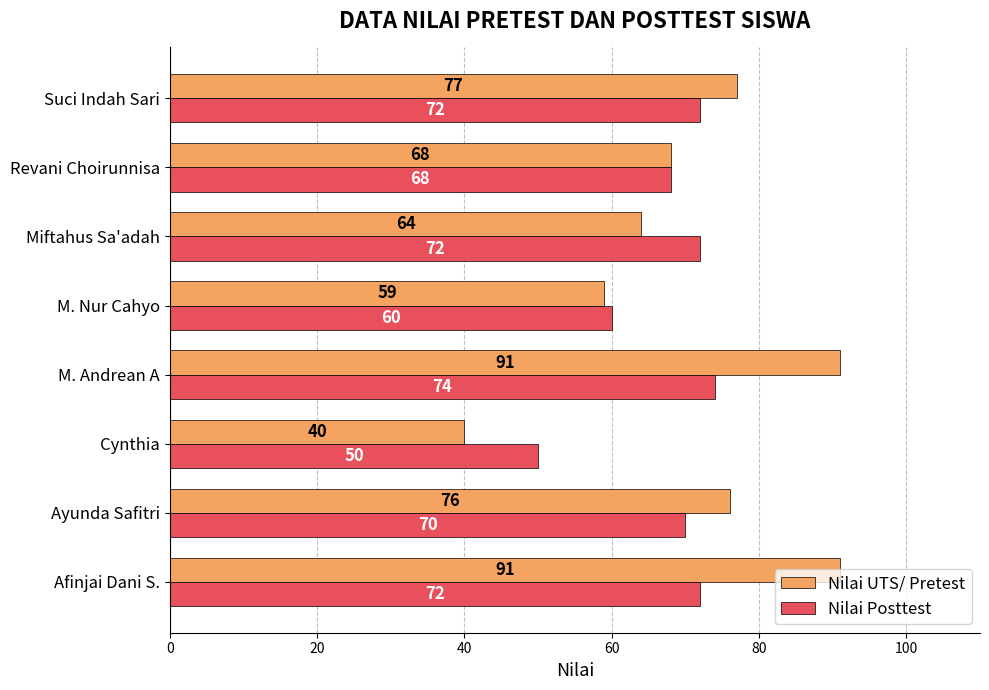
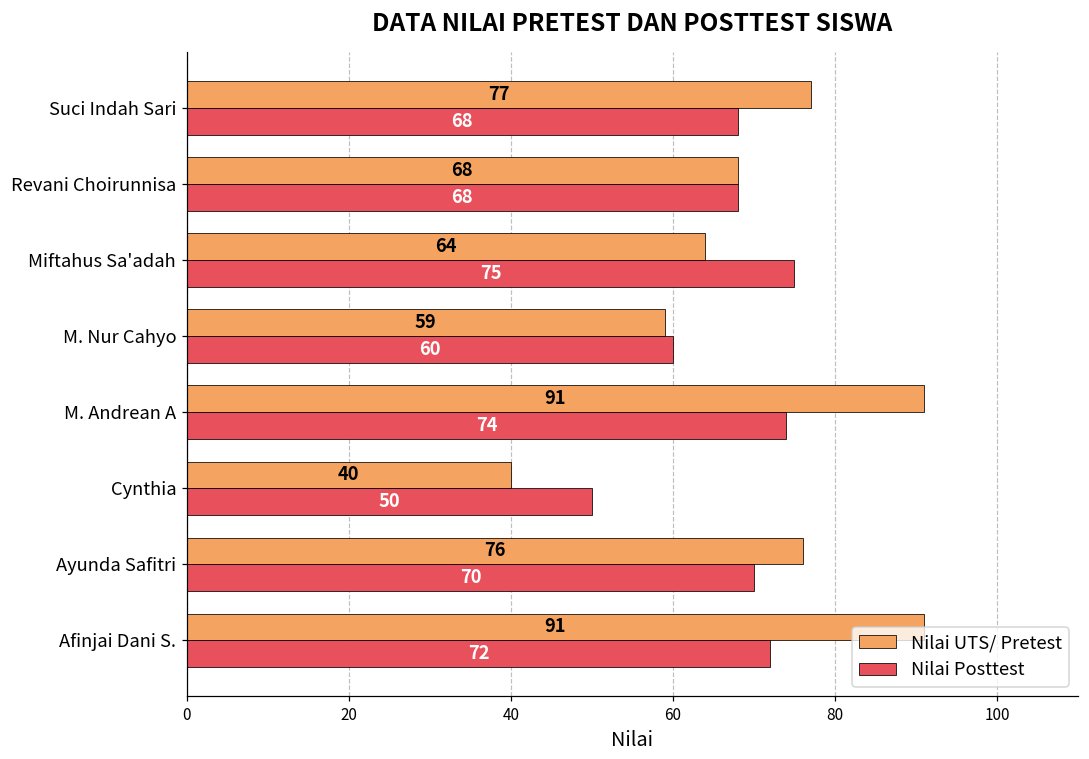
Nilai Posttest, Suci Indah Sari: 72 -> 68
Nilai Posttest, Miftahus Sa'adah: 72 -> 75
